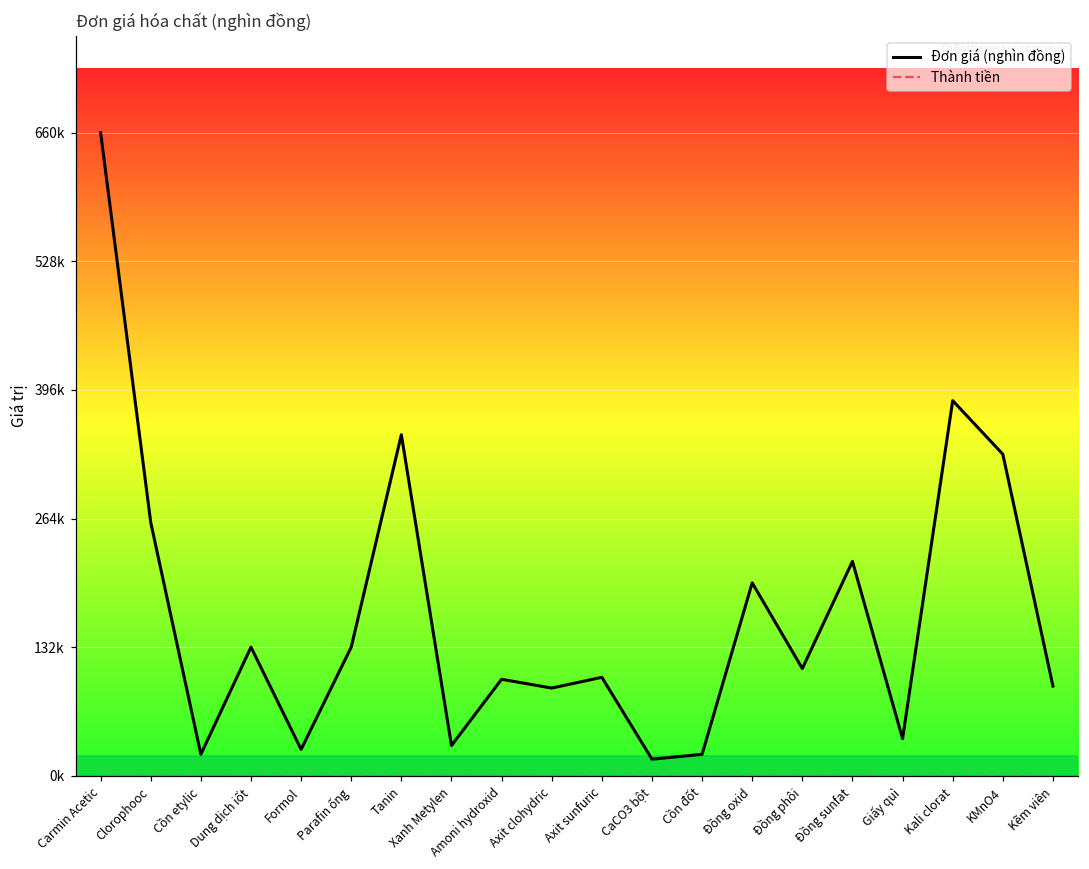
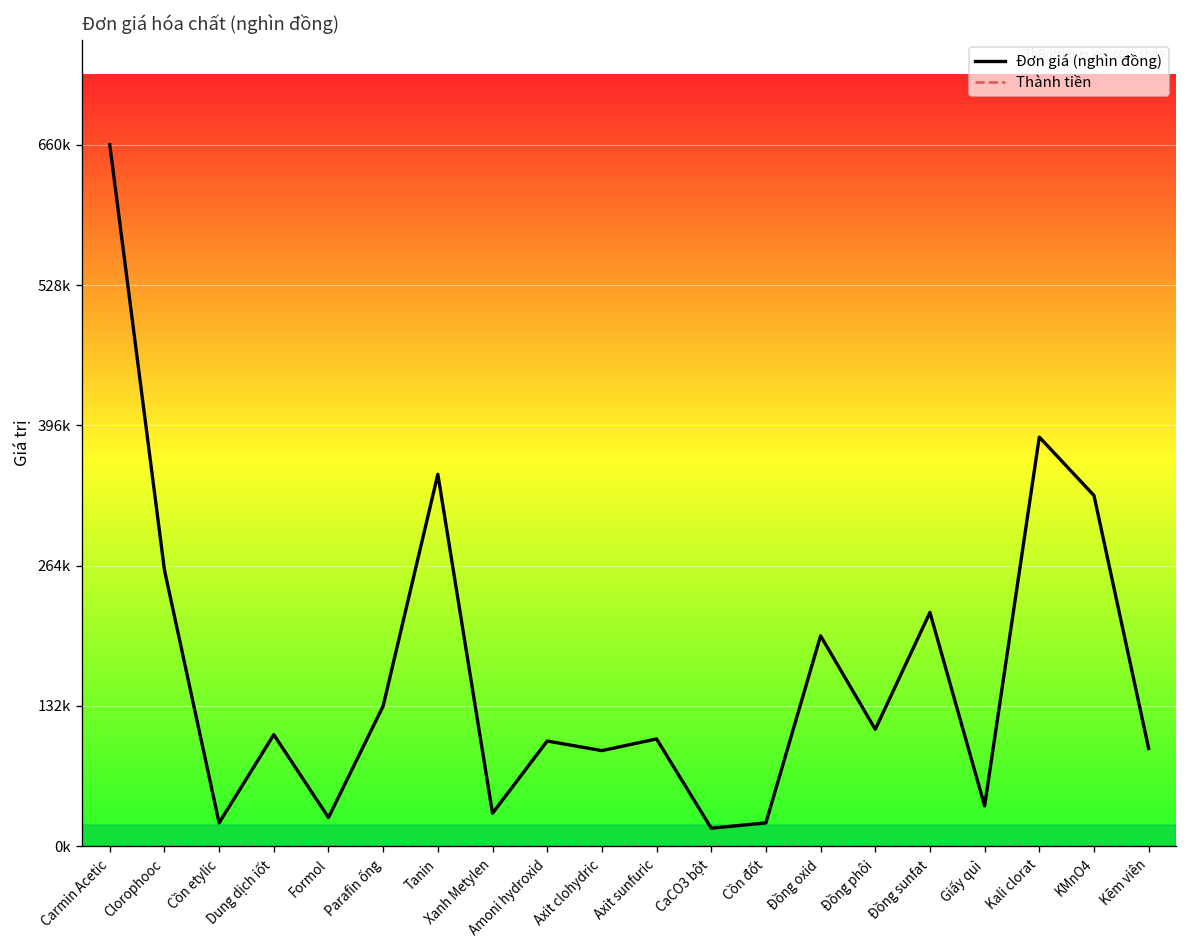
Đơn giá (nghìn đồng), Dung dịch iốt: 130000 -> 110000
